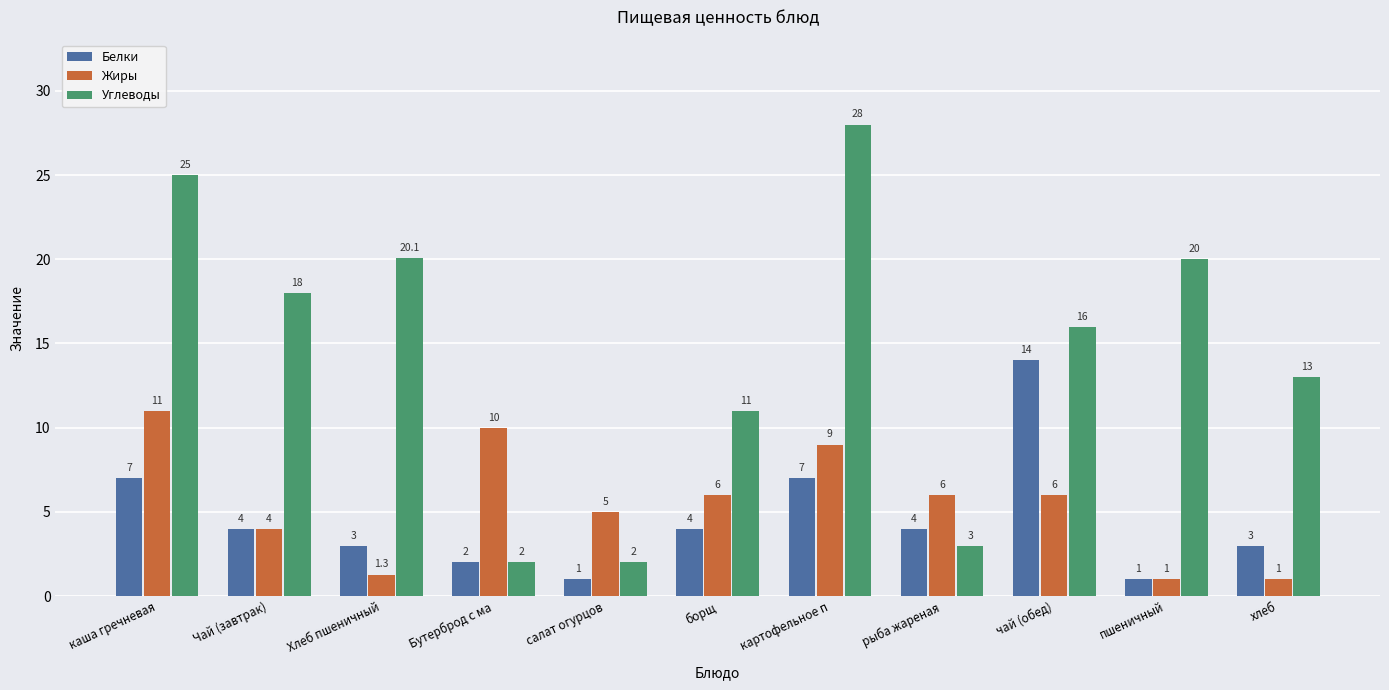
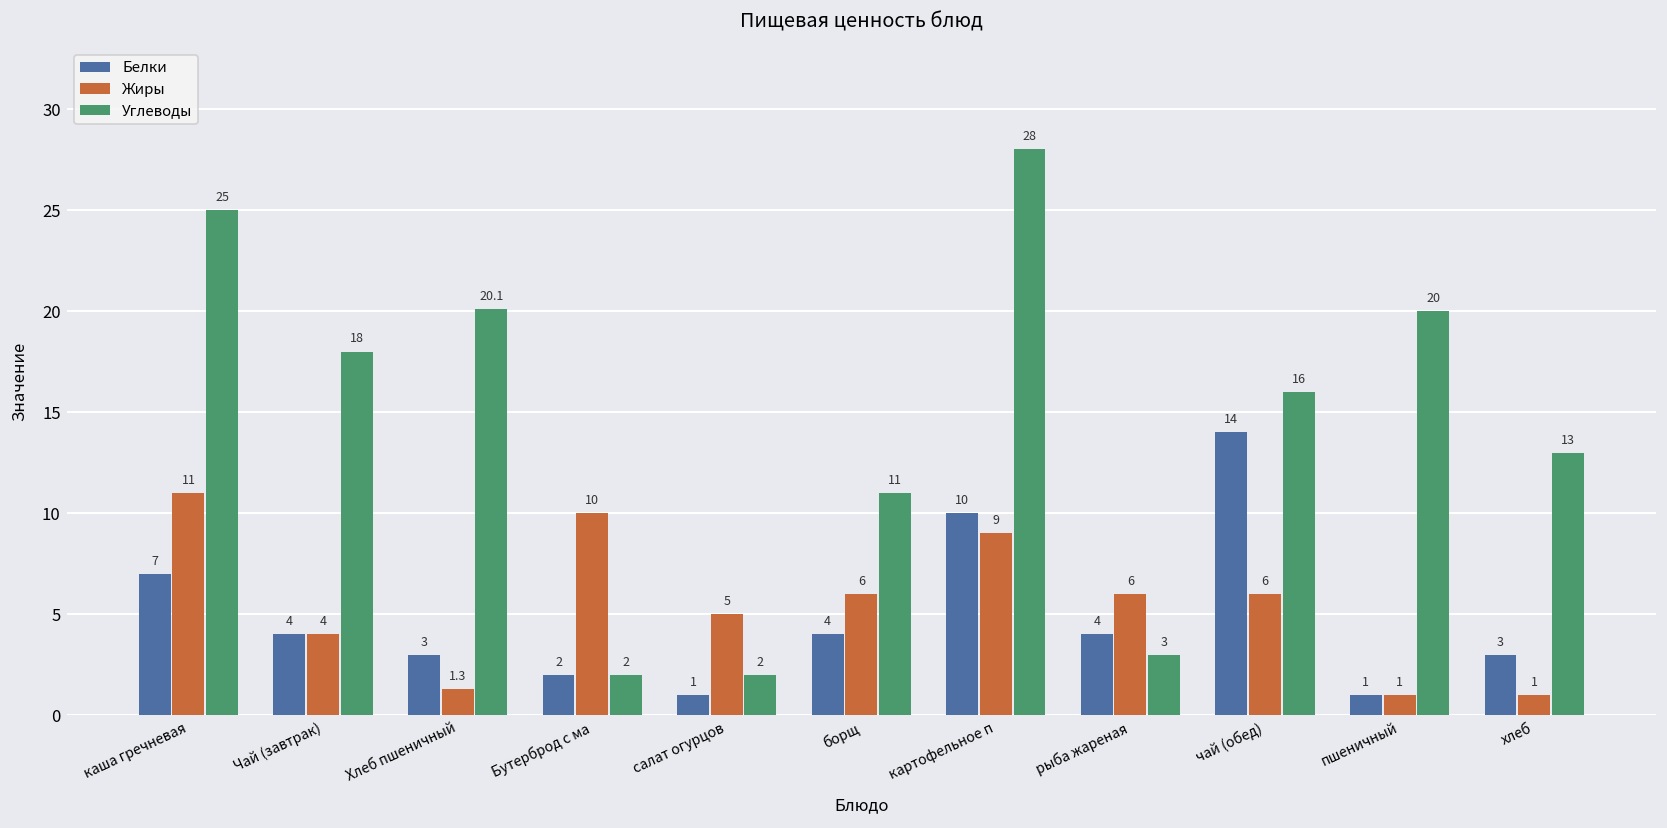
Белки, картофельное п: 7 -> 10
